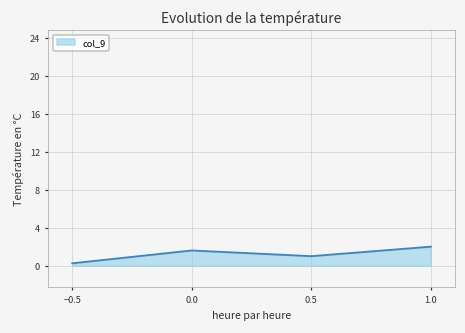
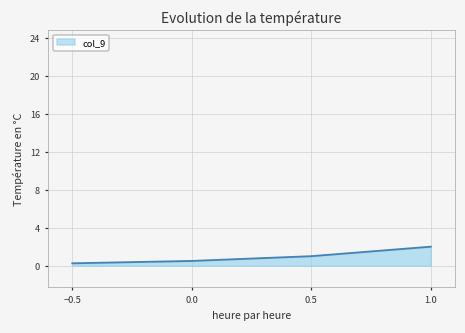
0.0: 2 -> 1
